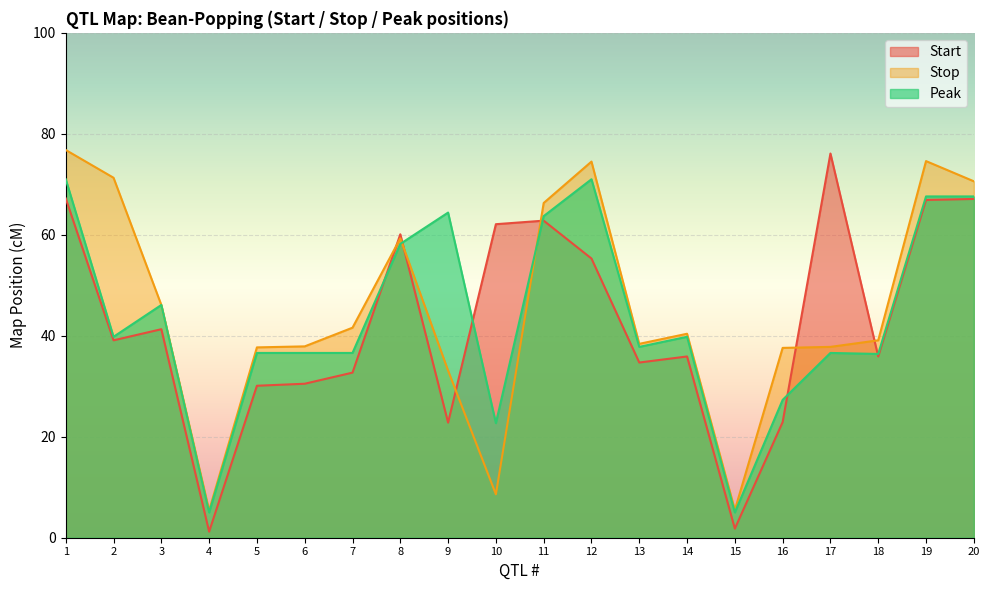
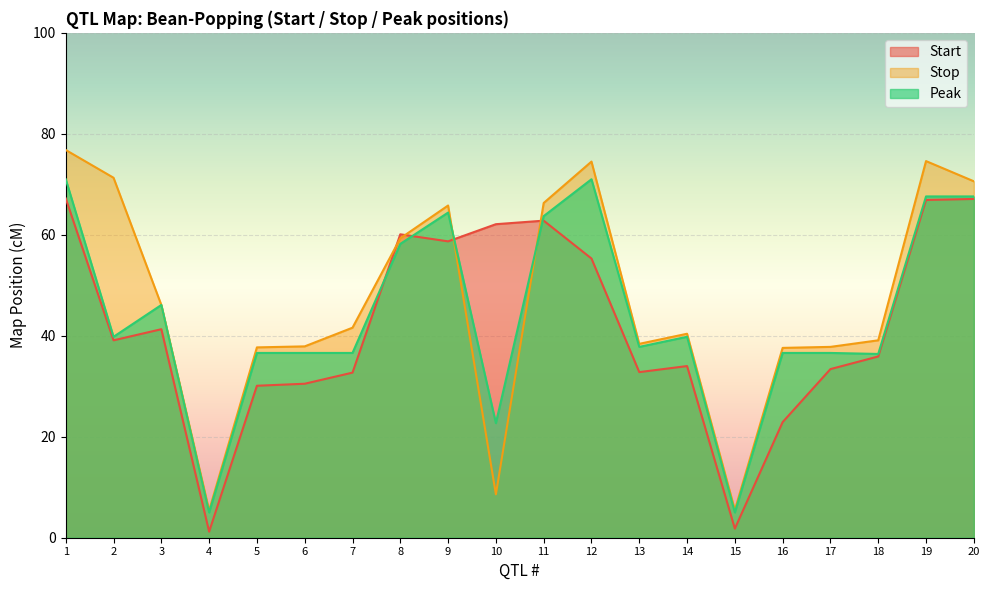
Start, 9: 23 -> 59
Stop, 9: 33 -> 66
Start, 13: 35 -> 33
Start, 14: 36 -> 34
Peak, 16: 27 -> 37
Start, 17: 76 -> 33
